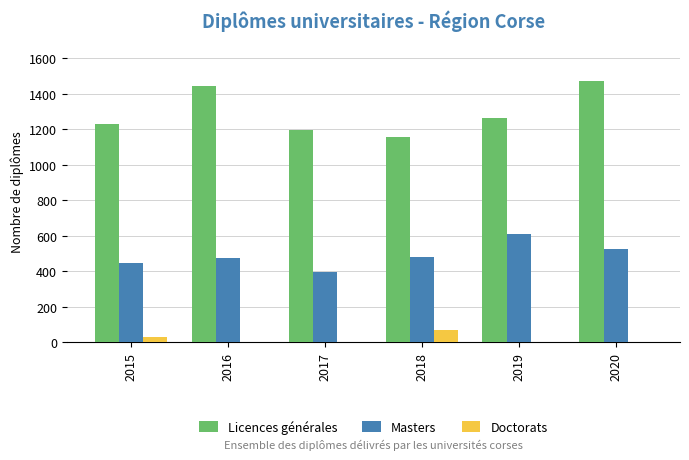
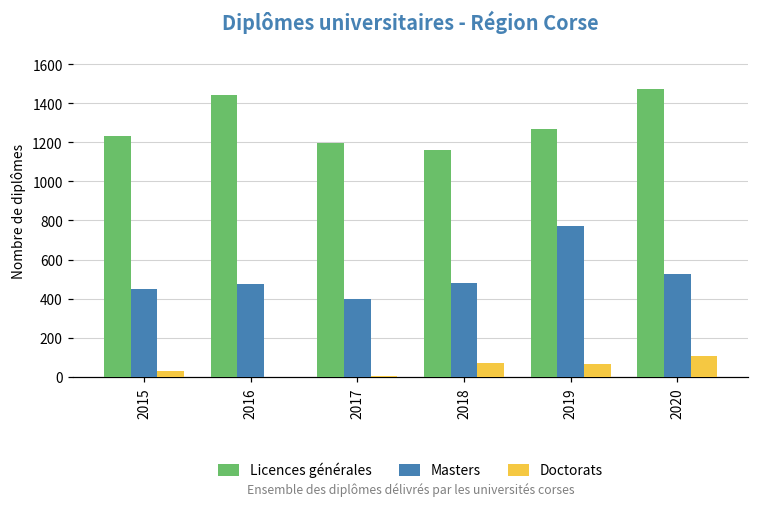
Masters, 2019: 610 -> 770
Doctorats, 2019: 0 -> 60
Doctorats, 2020: 0 -> 100
